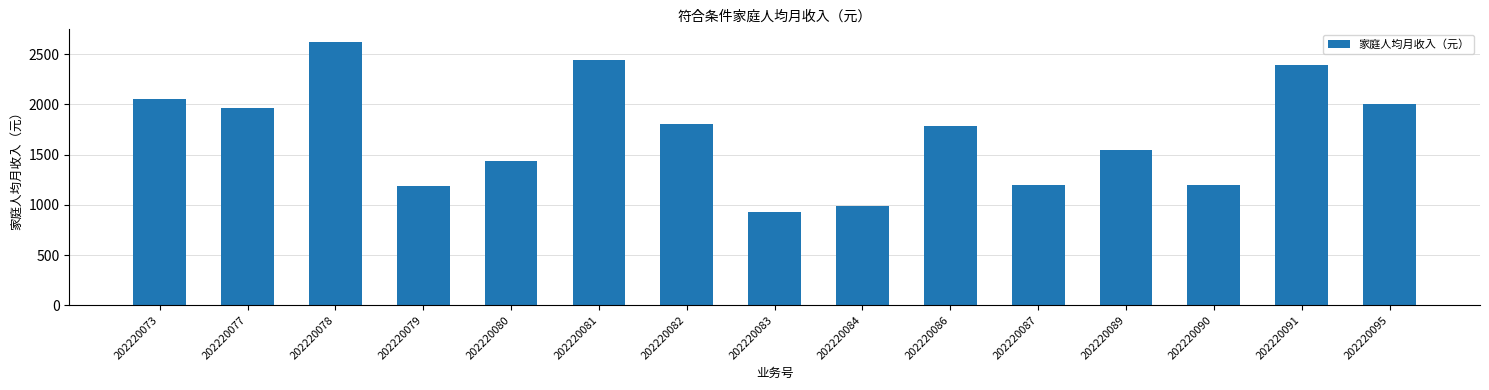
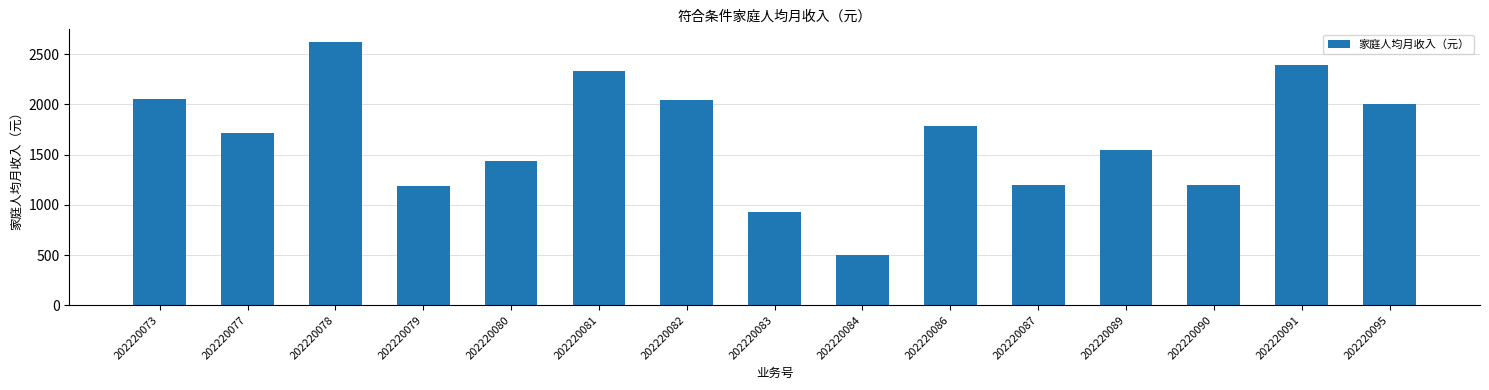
202220077: 1960 -> 1720
202220081: 2440 -> 2330
202220082: 1800 -> 2040
202220084: 990 -> 500
